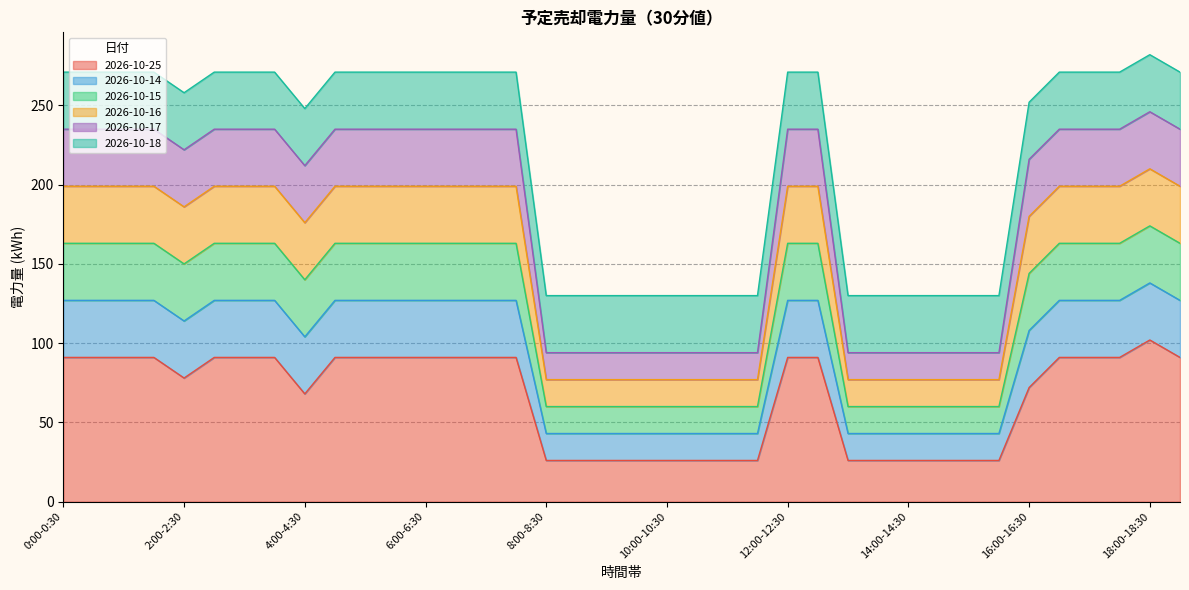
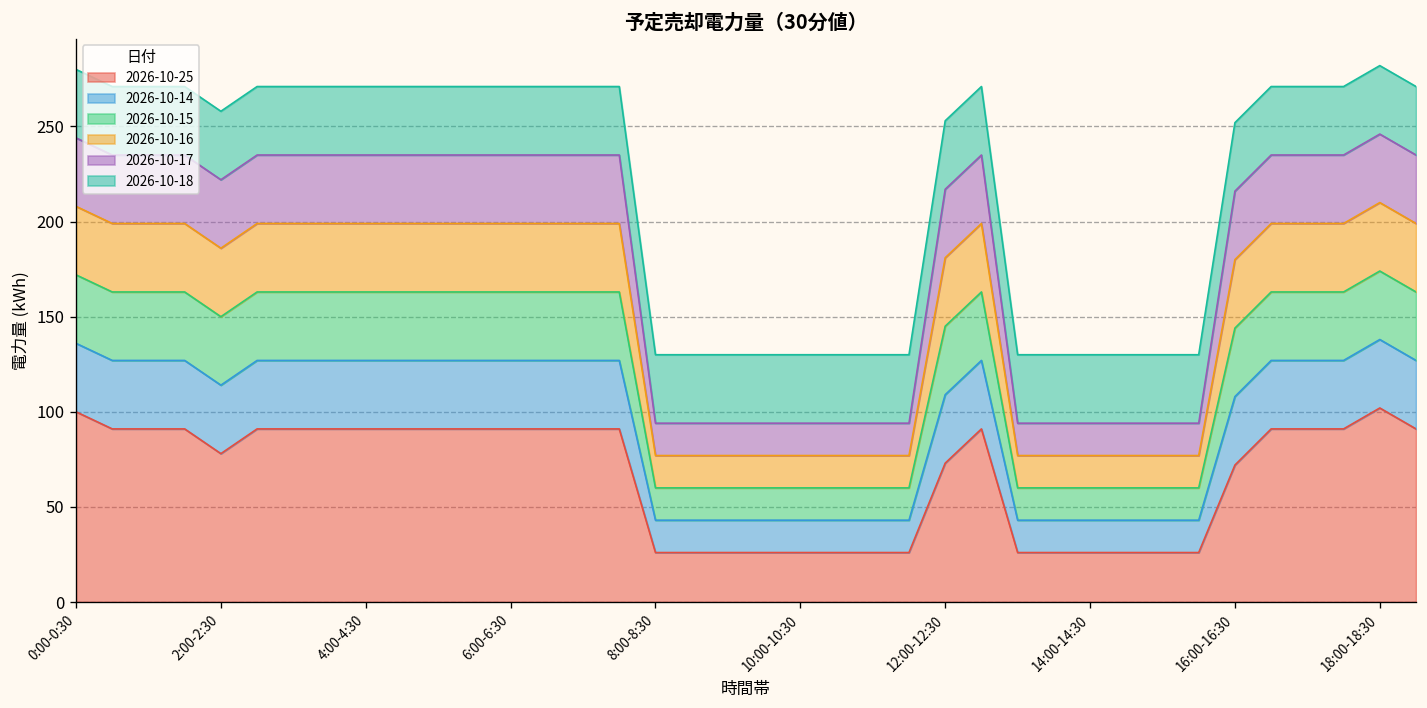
2026-10-25, 0:00-0:30: 91 -> 100
2026-10-25, 4:00-4:30: 68 -> 91
2026-10-25, 12:00-12:30: 91 -> 73
